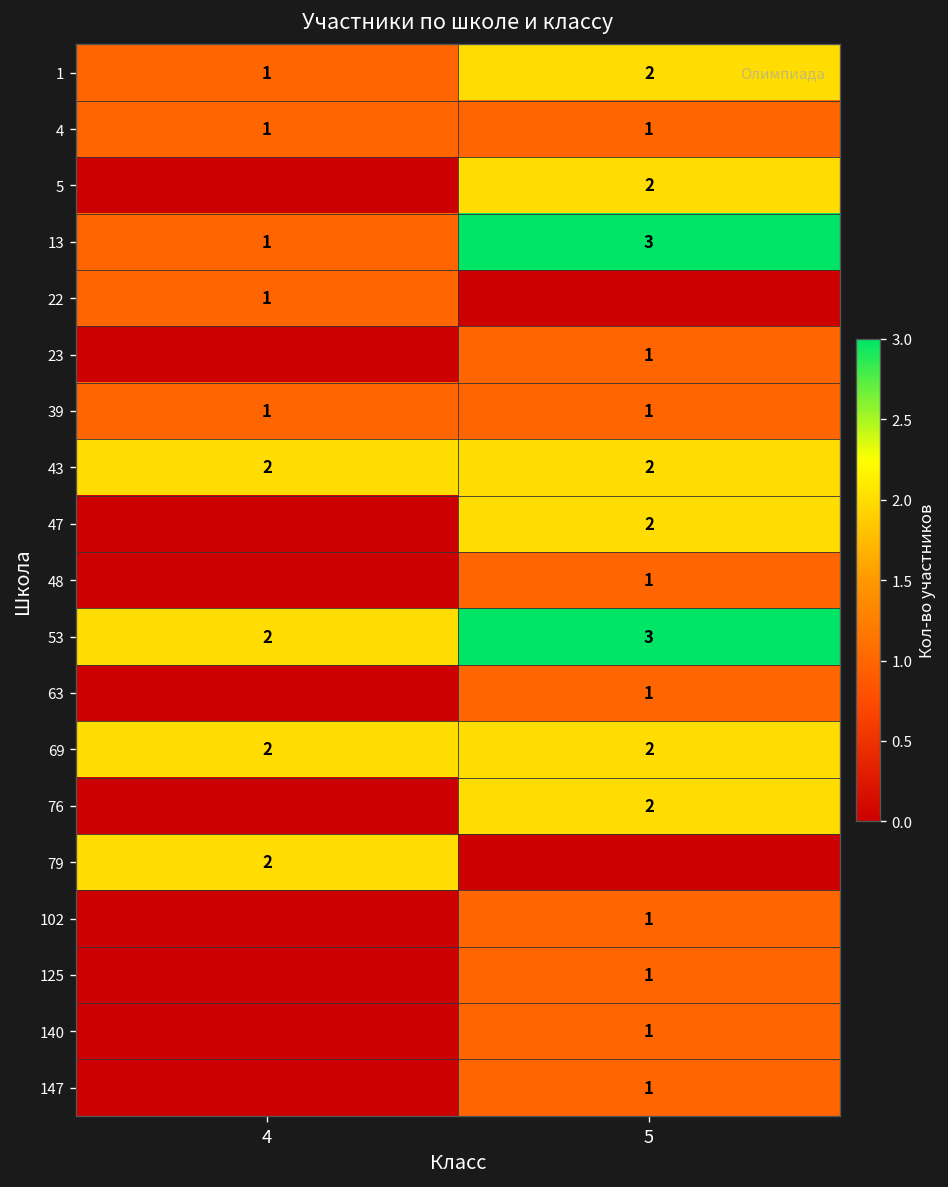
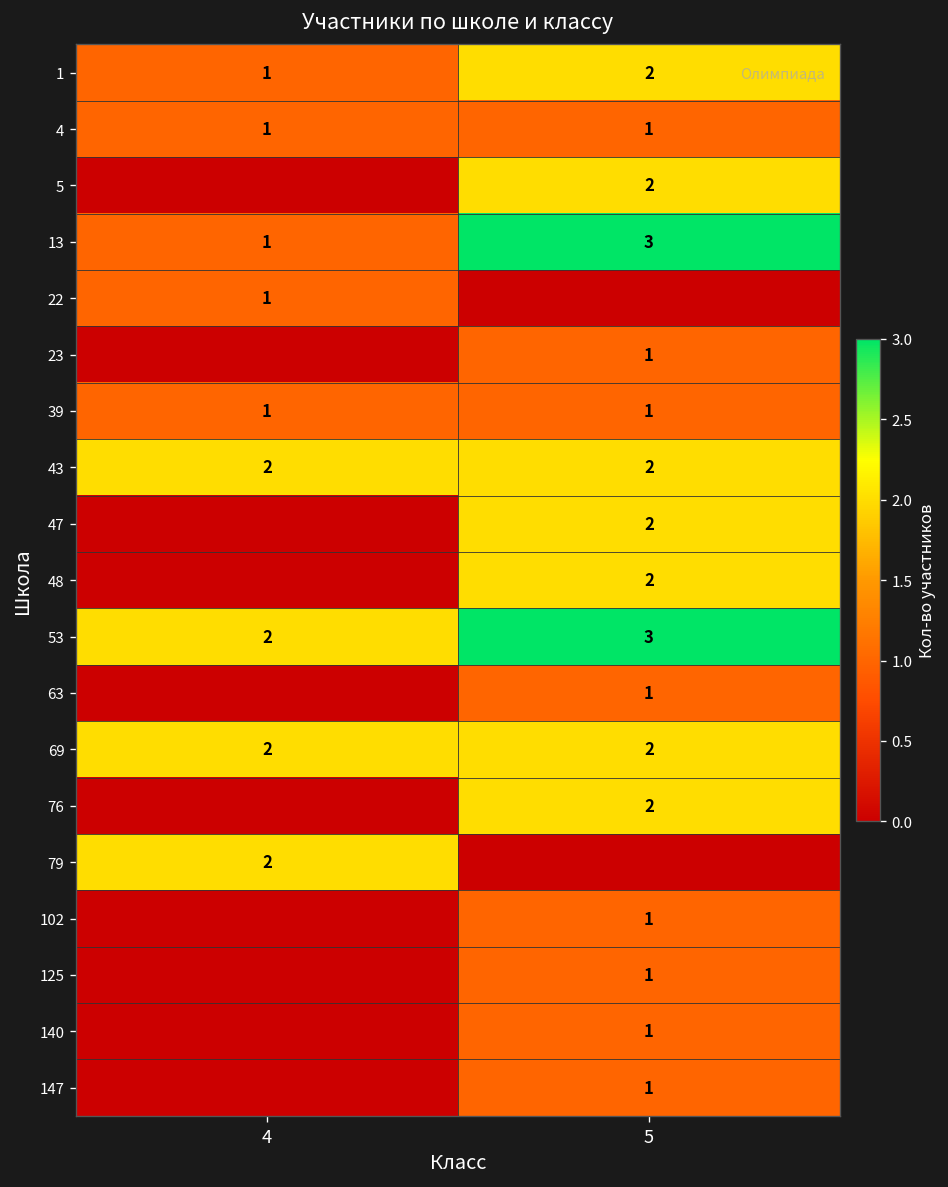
48, 5: 1 -> 2
